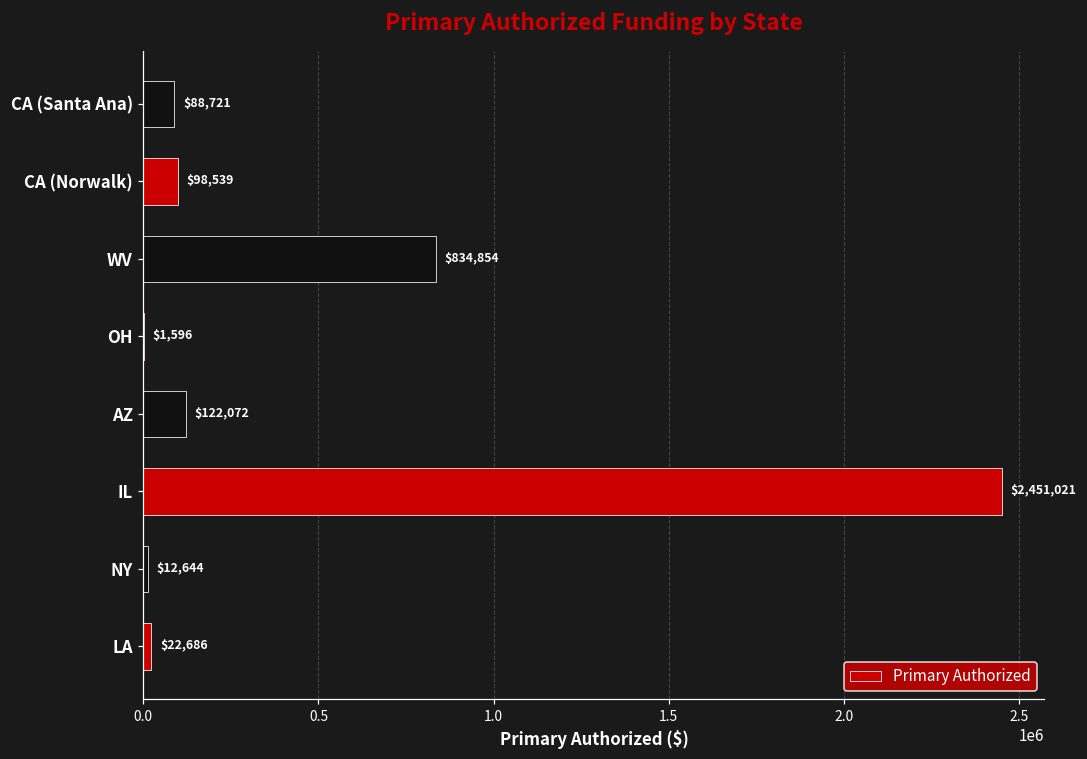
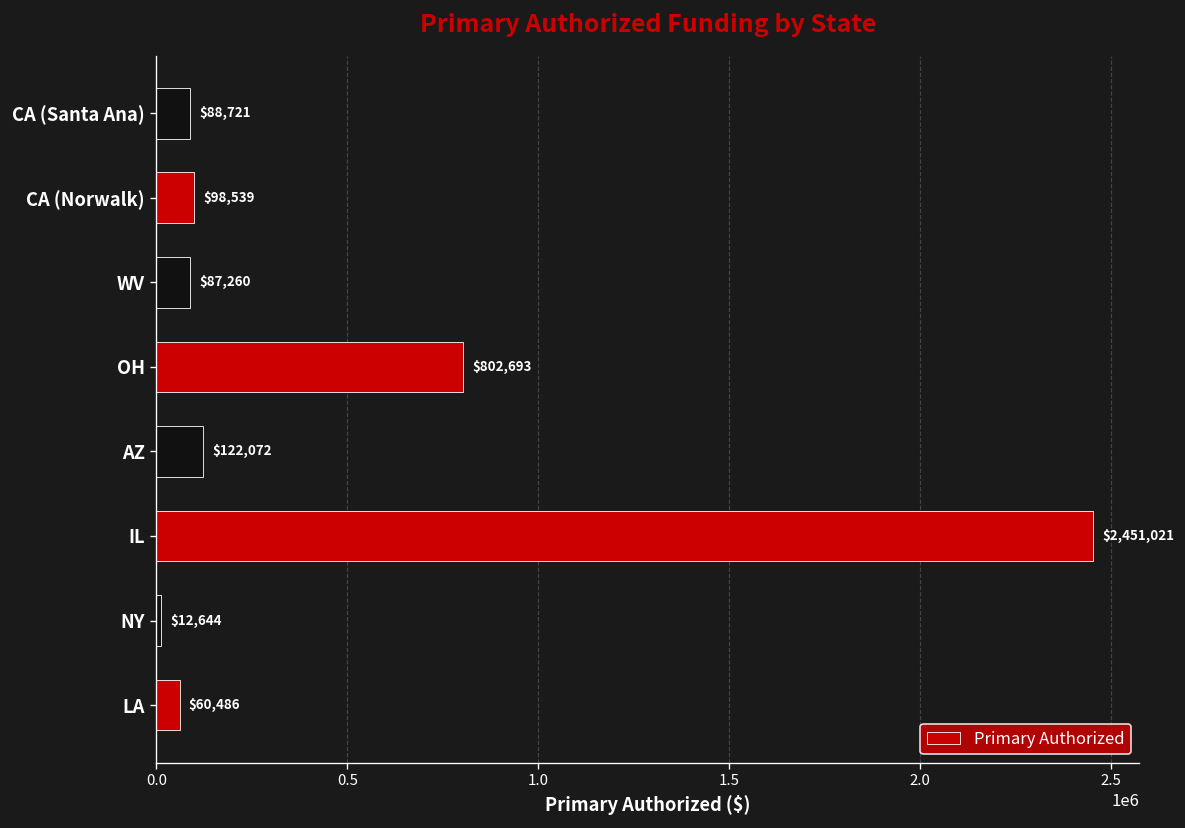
WV: $834,854 -> $87,260
OH: $1,596 -> $802,693
LA: $22,686 -> $60,486
